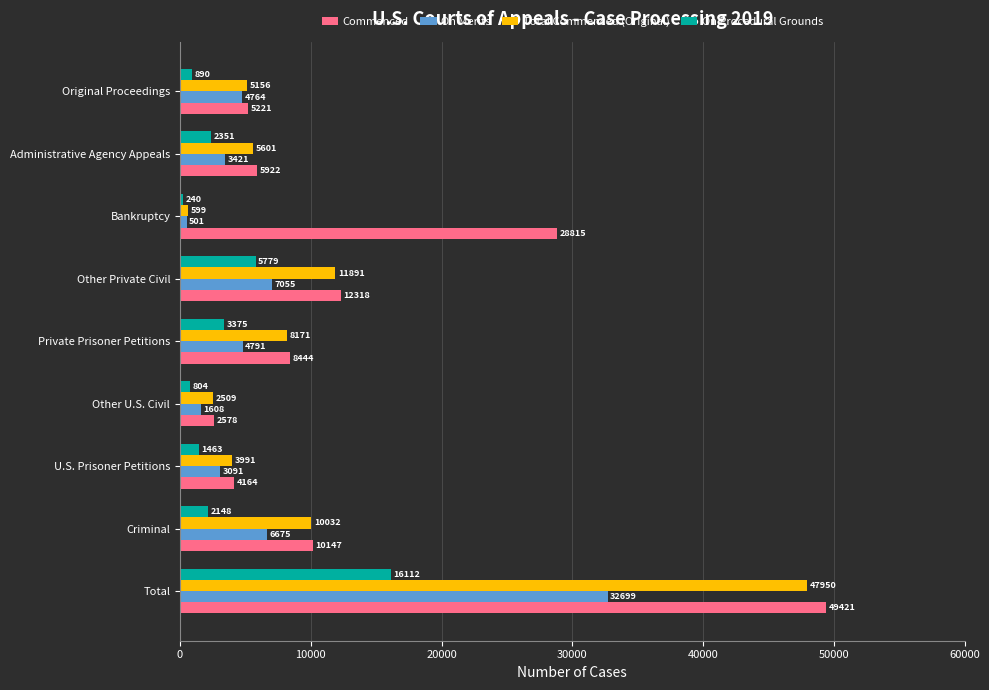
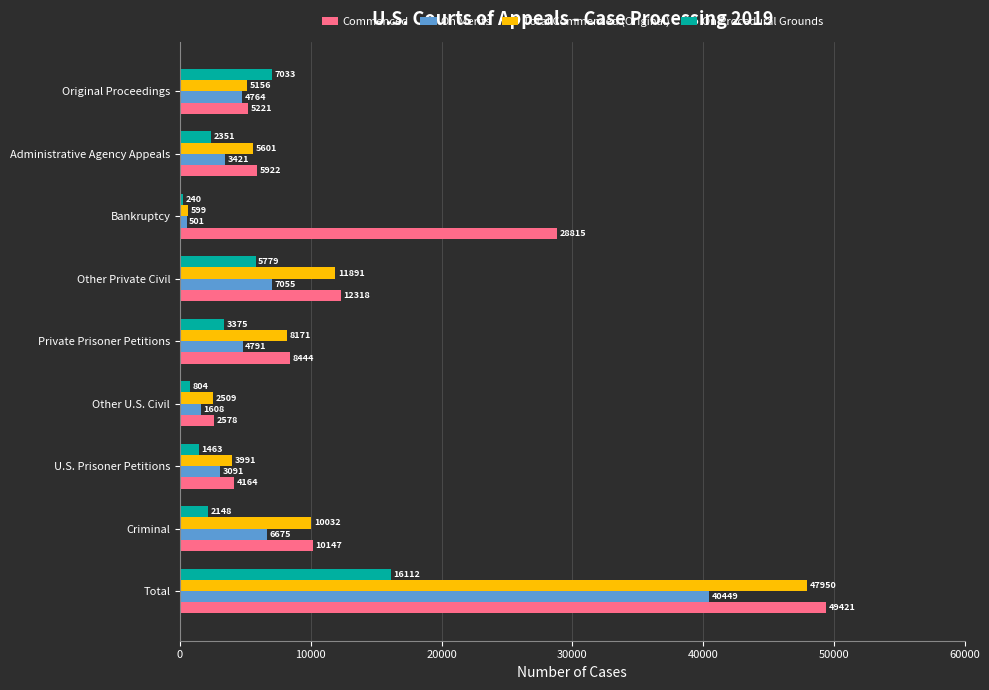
On Procedural Grounds, Original Proceedings: 890 -> 7033
On Merits, Total: 32699 -> 40449
